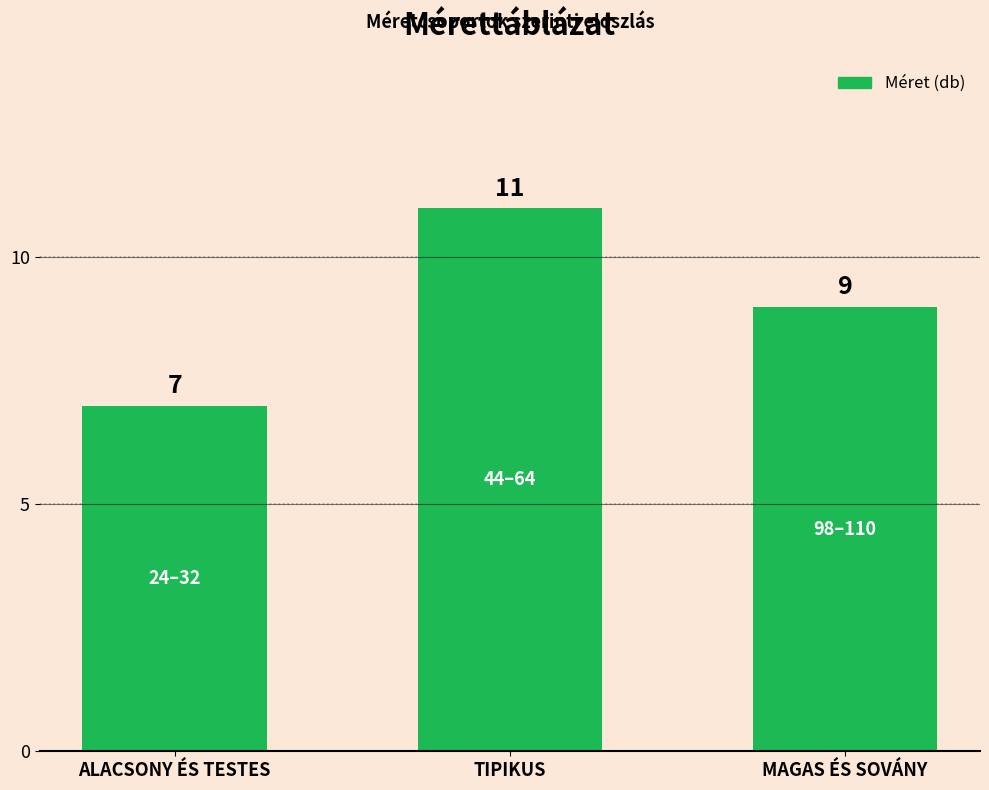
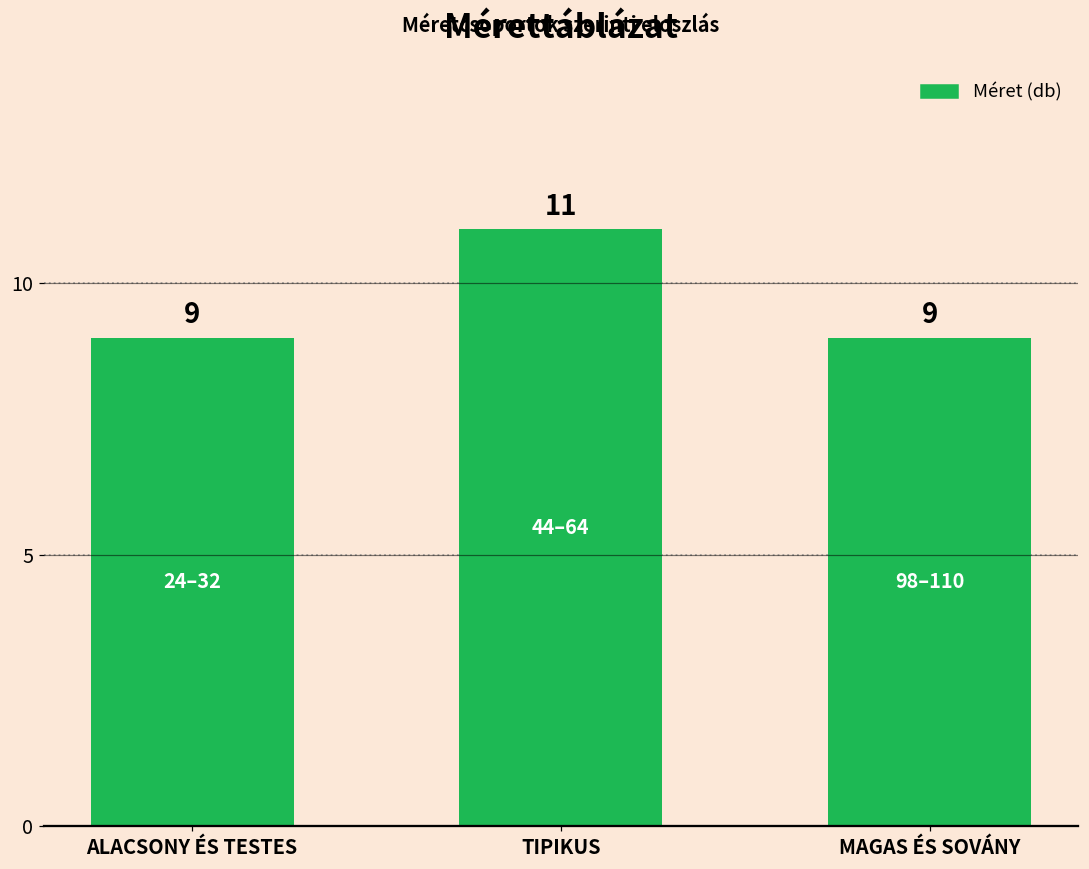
ALACSONY ÉS TESTES: 7 -> 9
